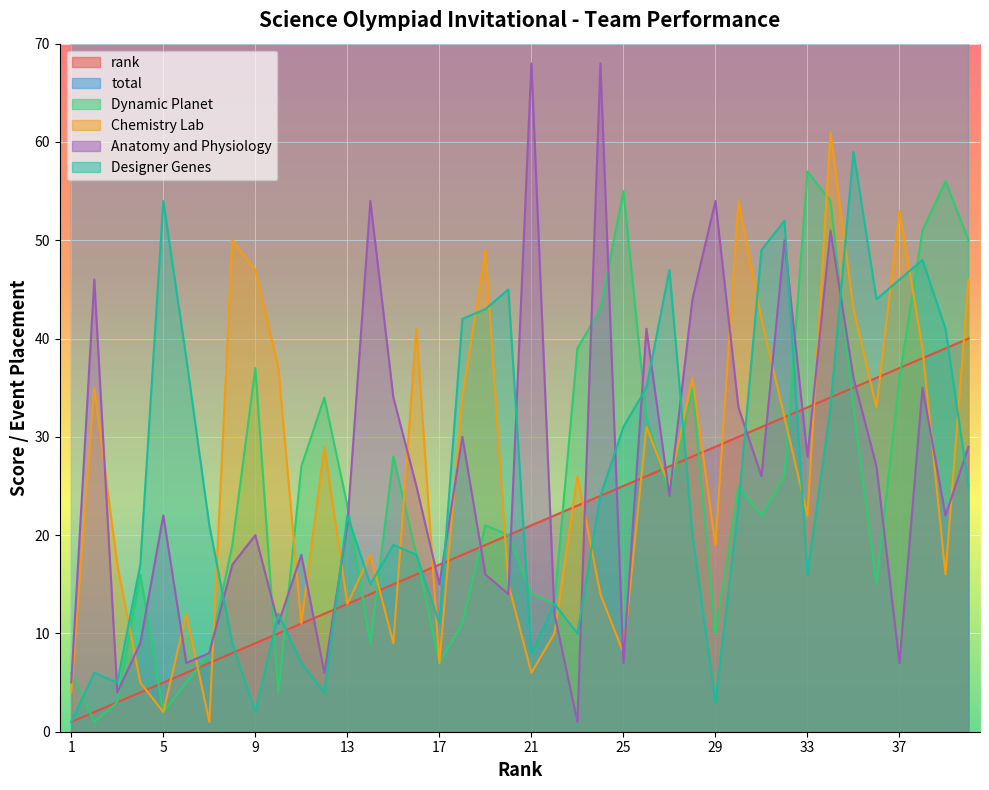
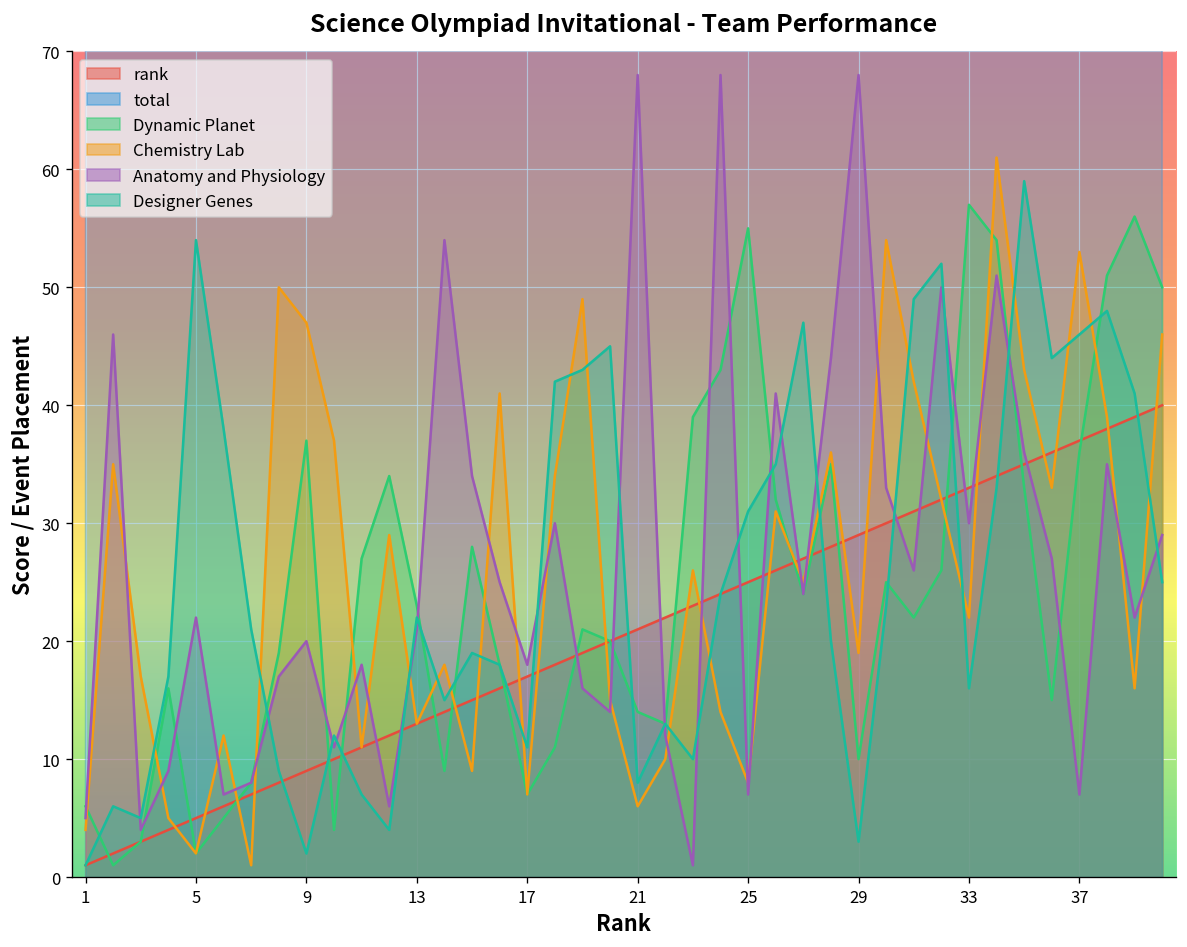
Anatomy and Physiology, 17: 15 -> 18
Anatomy and Physiology, 29: 54 -> 68
Anatomy and Physiology, 33: 28 -> 30
